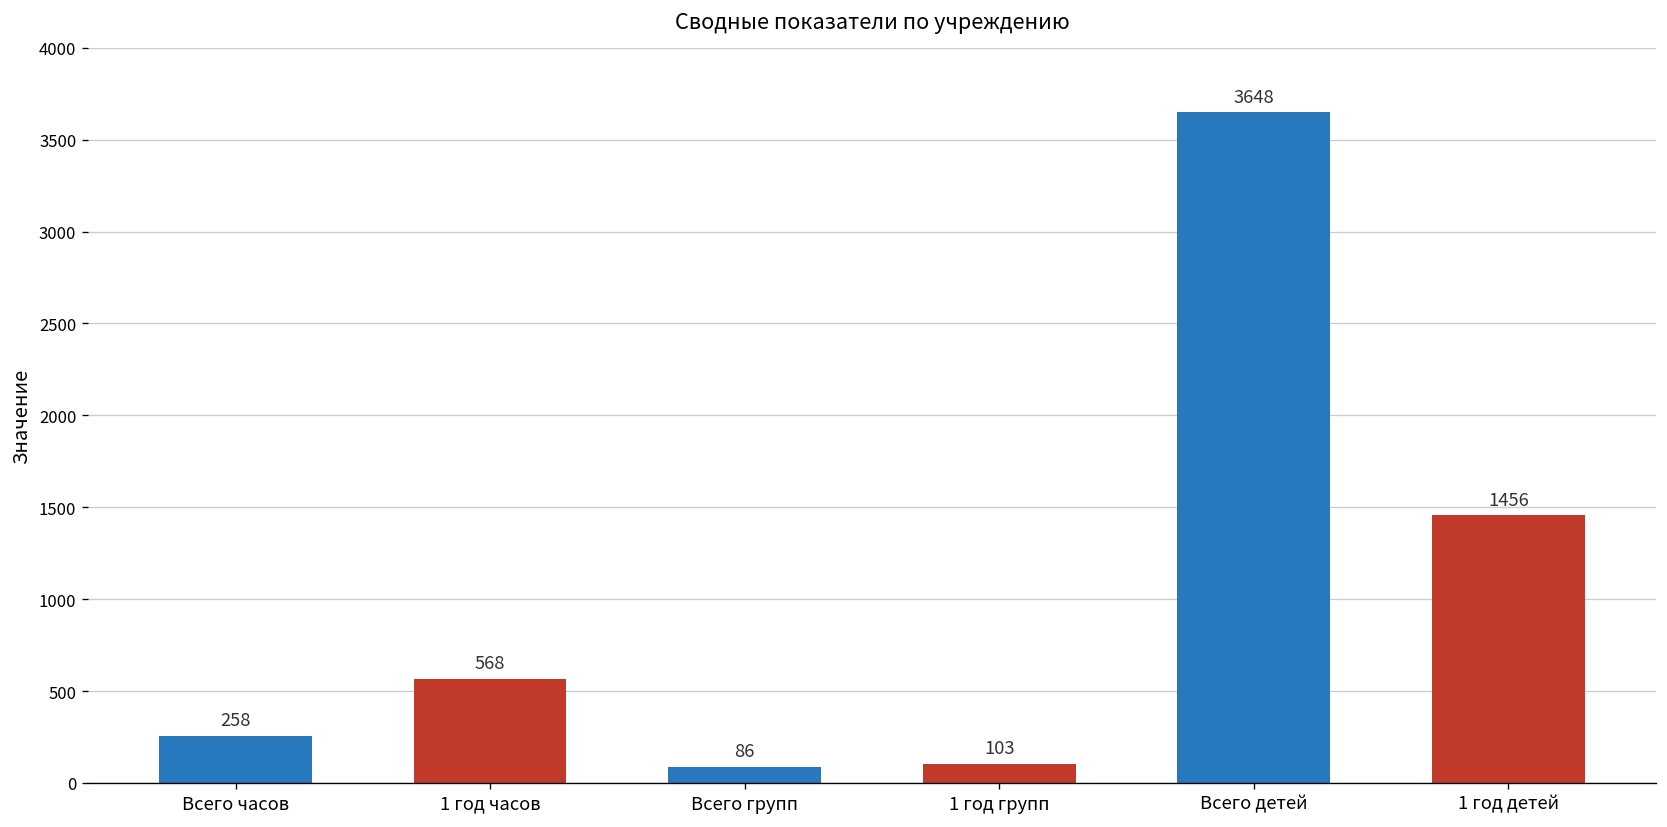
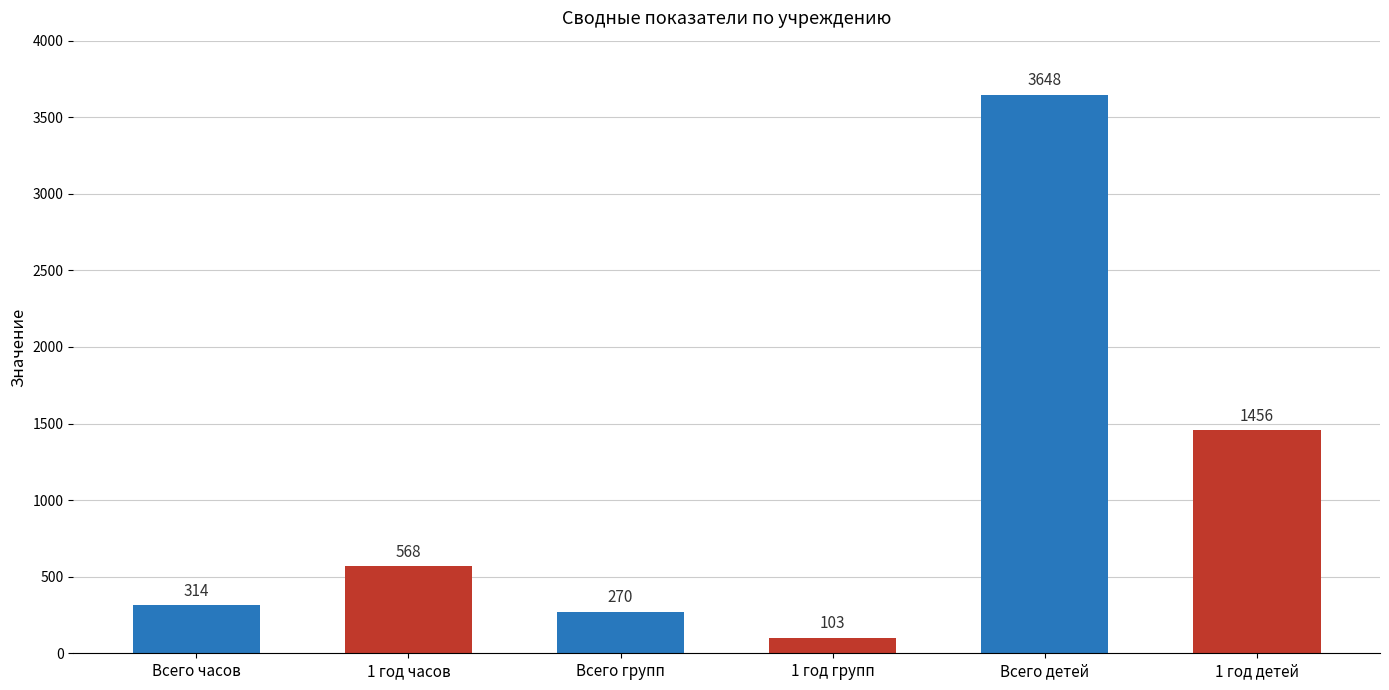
Всего часов: 258 -> 314
Всего групп: 86 -> 270
